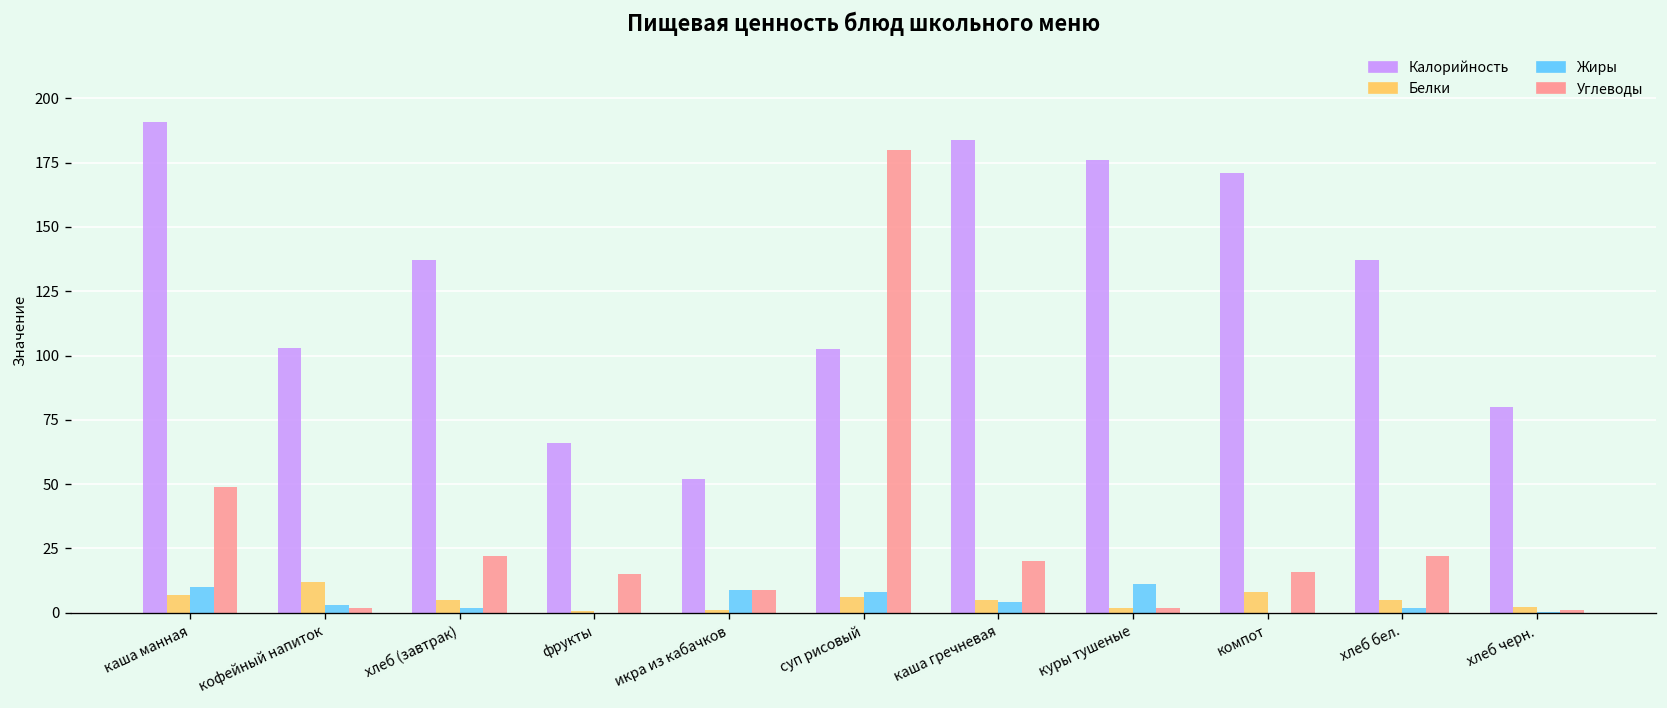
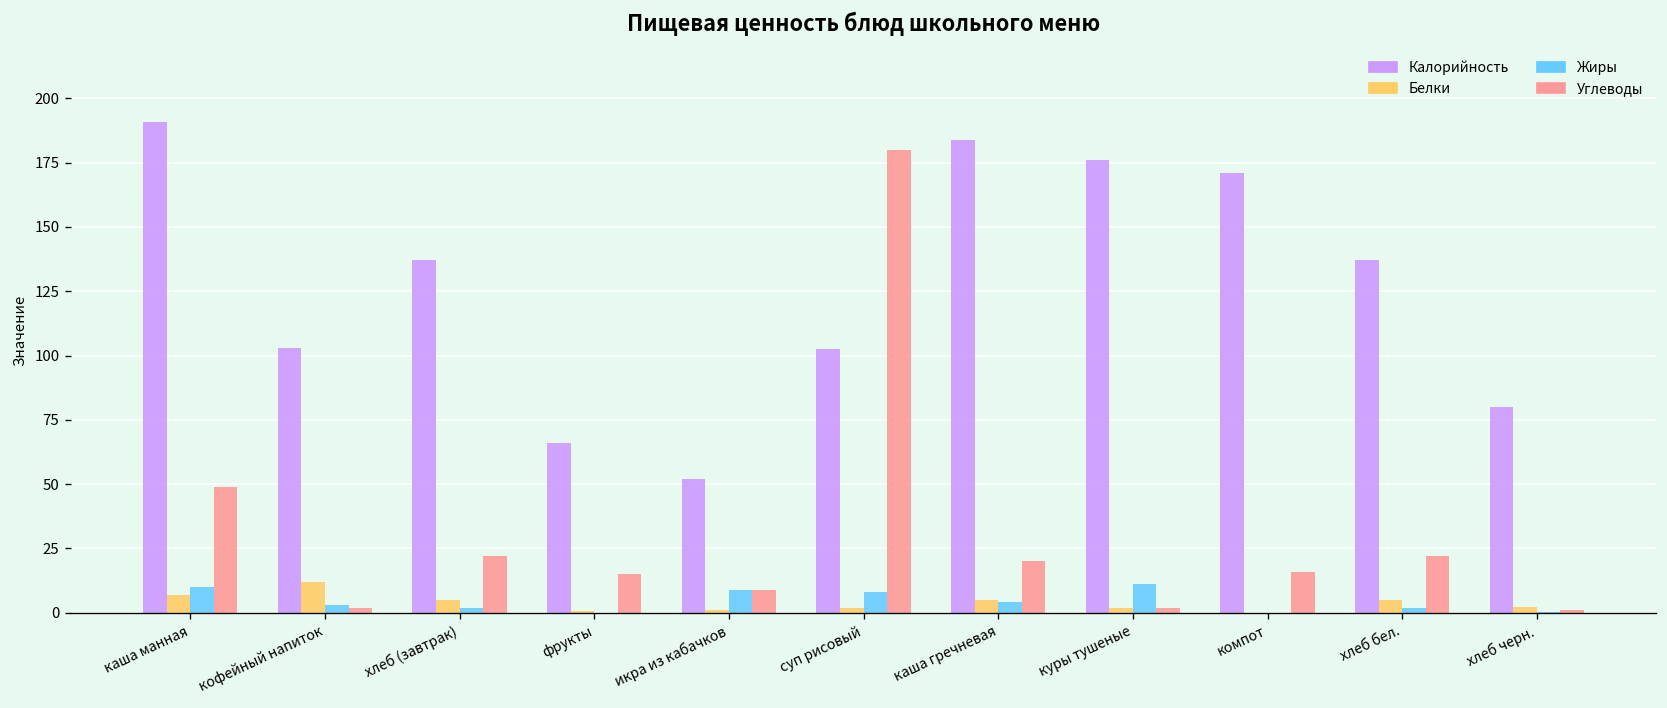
Белки, суп рисовый: 6 -> 2
Белки, компот: 8 -> 0
